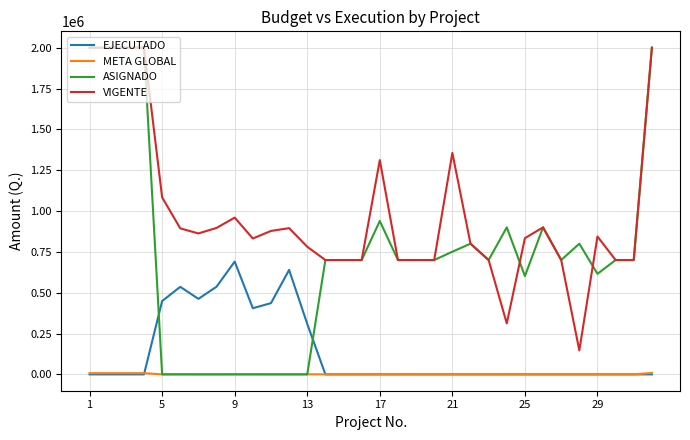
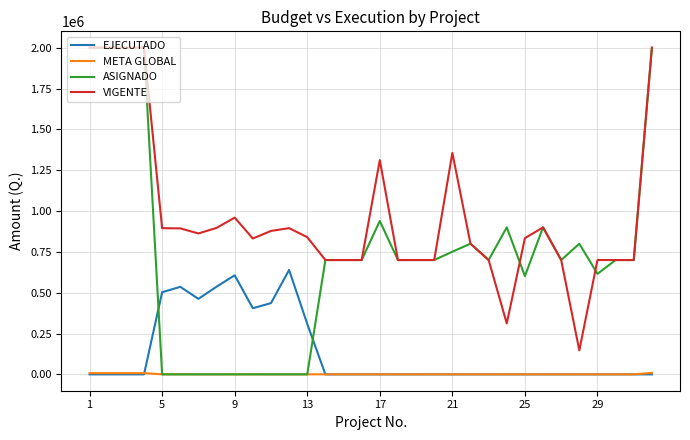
EJECUTADO, 5: 450000 -> 500000
VIGENTE, 5: 1080000 -> 890000
EJECUTADO, 9: 690000 -> 610000
VIGENTE, 13: 780000 -> 840000
VIGENTE, 29: 840000 -> 700000
